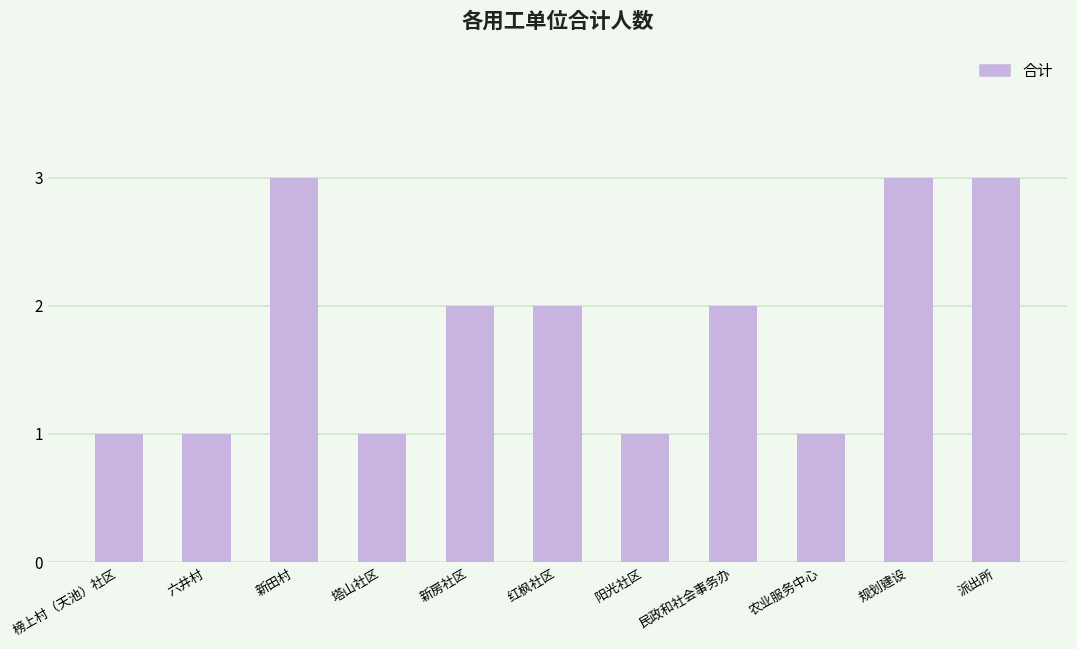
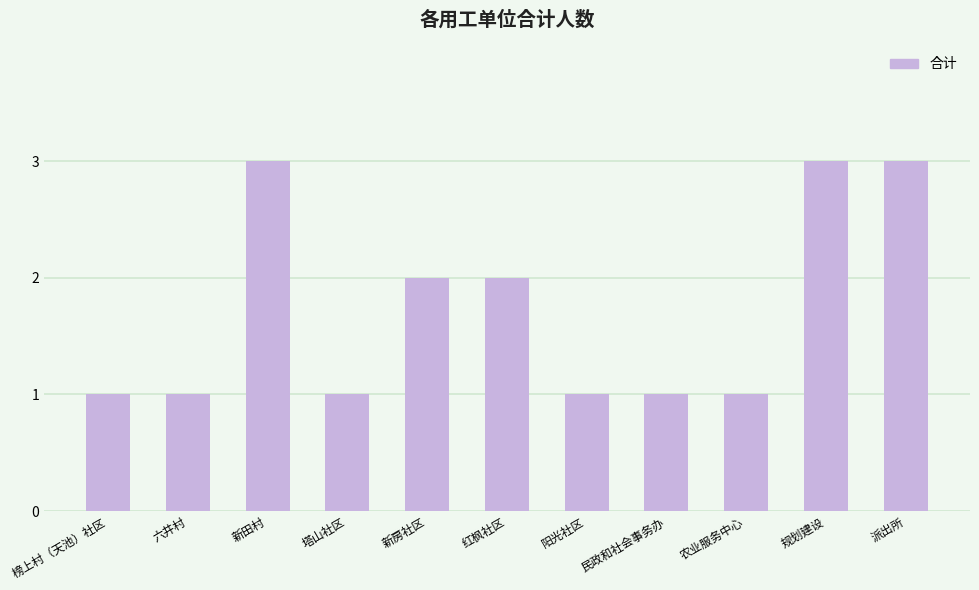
民政和社会事务办: 2 -> 1
